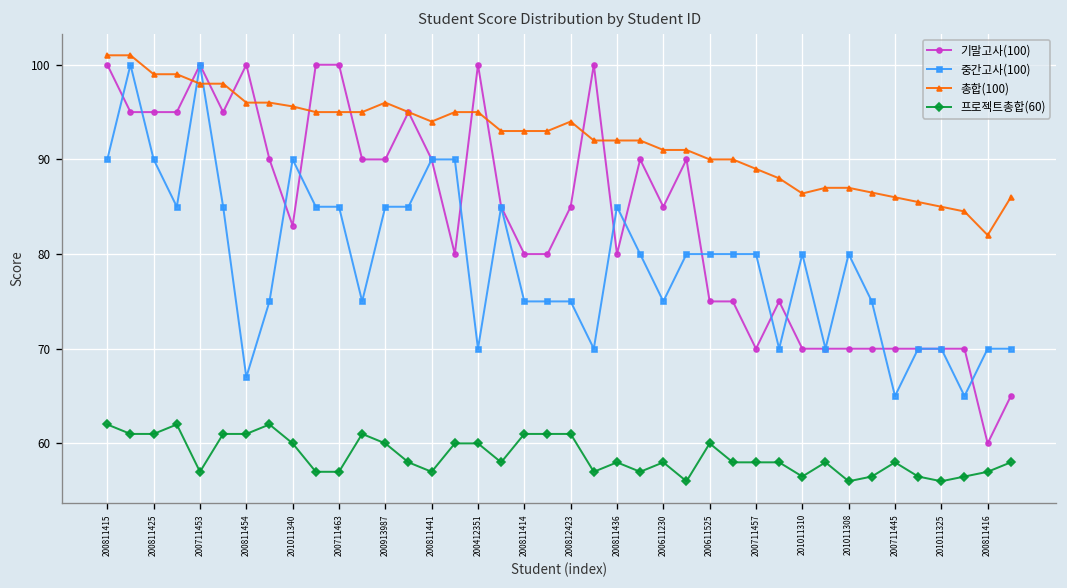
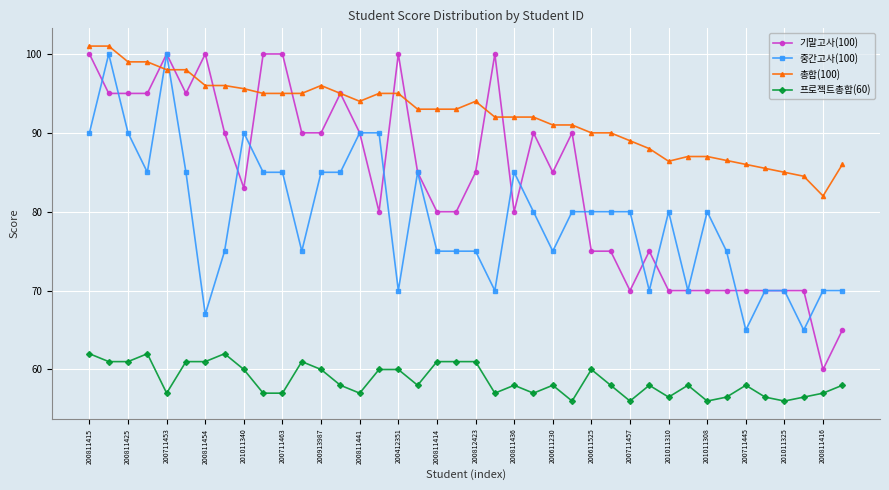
프로젝트총합(60), 200711457: 58 -> 56
